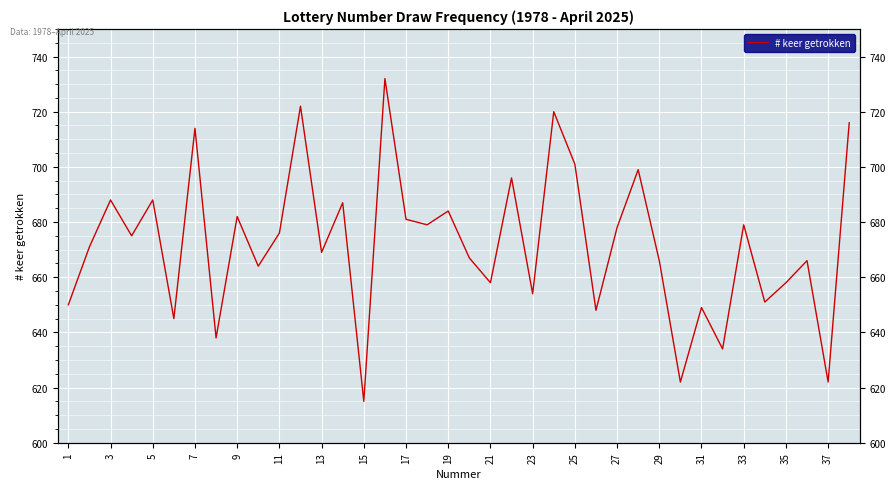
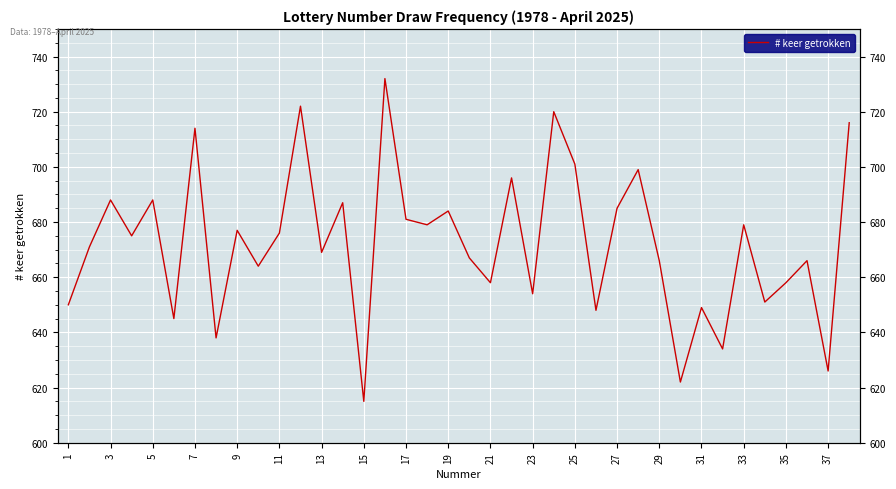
9: 682 -> 677
27: 678 -> 685
37: 622 -> 626
